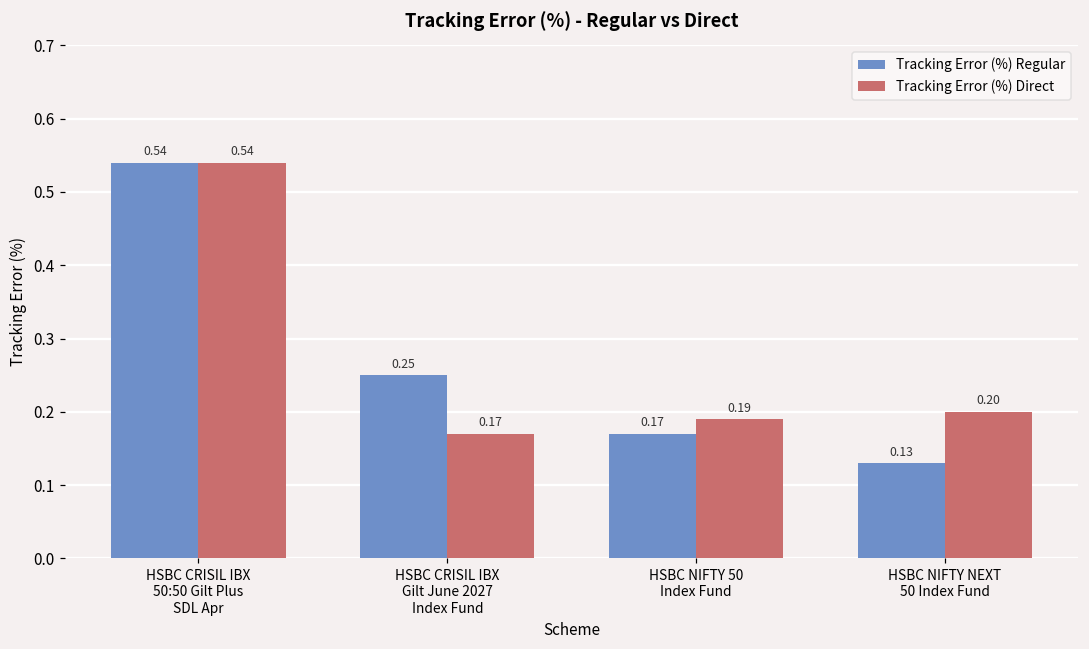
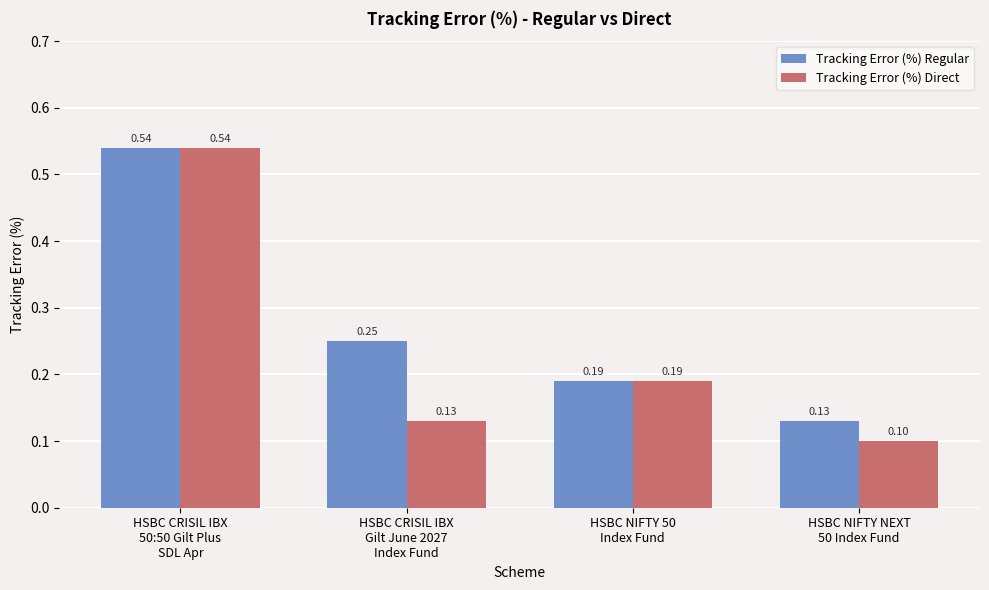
Tracking Error (%) Direct, HSBC CRISIL IBX Gilt June 2027 Index Fund: 0.17 -> 0.13
Tracking Error (%) Regular, HSBC NIFTY 50 Index Fund: 0.17 -> 0.19
Tracking Error (%) Direct, HSBC NIFTY NEXT 50 Index Fund: 0.20 -> 0.10
